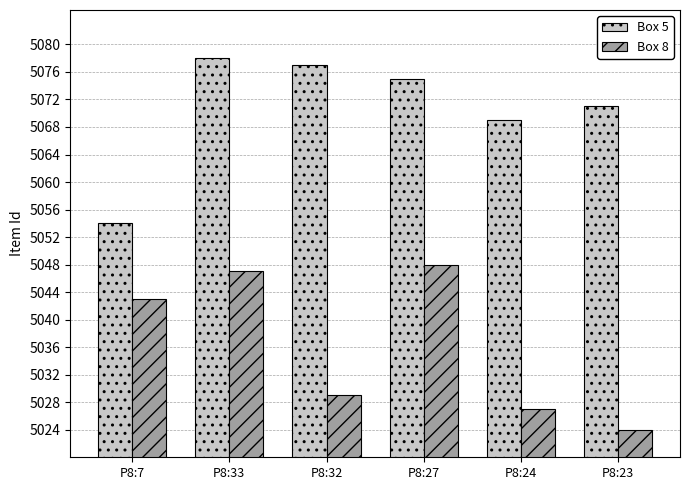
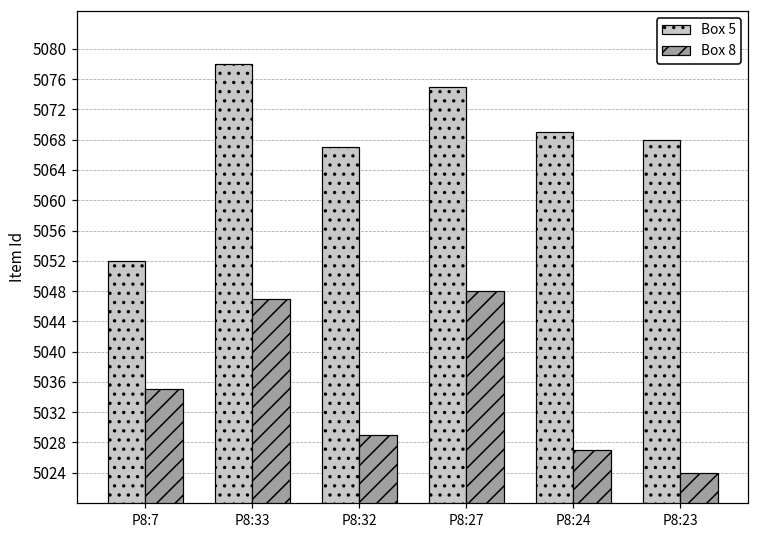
Box 5, P8:7: 5054 -> 5052
Box 8, P8:7: 5043 -> 5035
Box 5, P8:32: 5077 -> 5067
Box 5, P8:23: 5071 -> 5068
